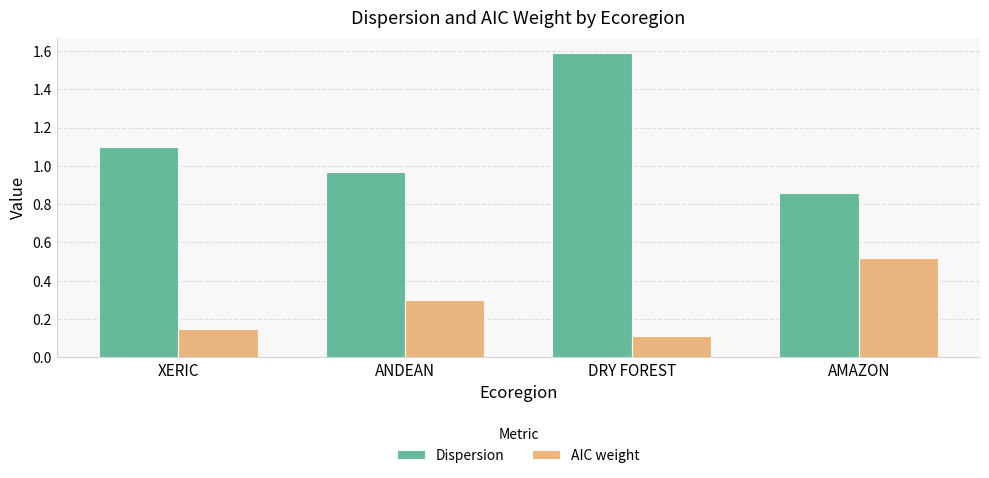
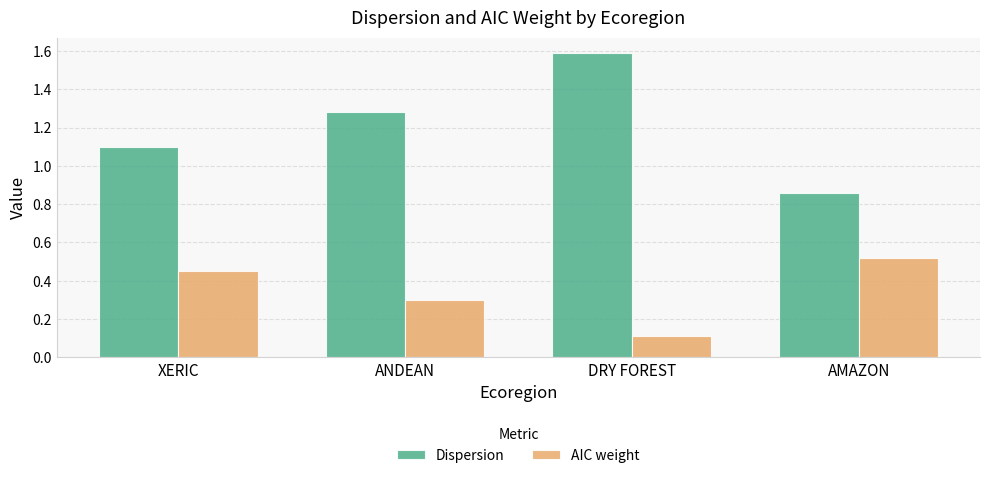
AIC weight, XERIC: 0.15 -> 0.45
Dispersion, ANDEAN: 0.97 -> 1.28
